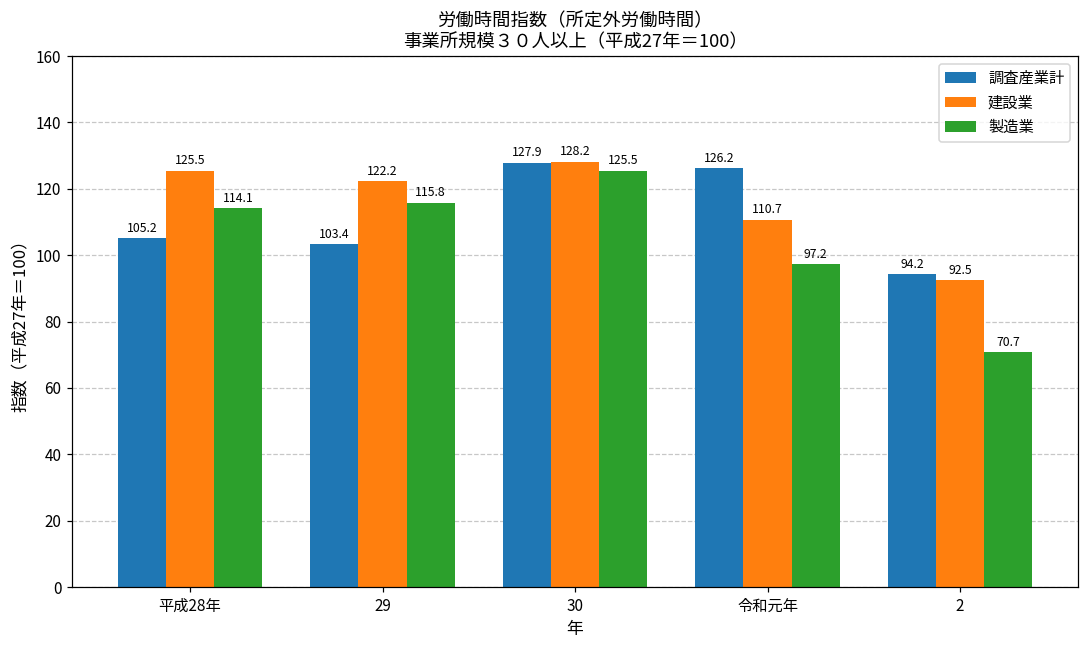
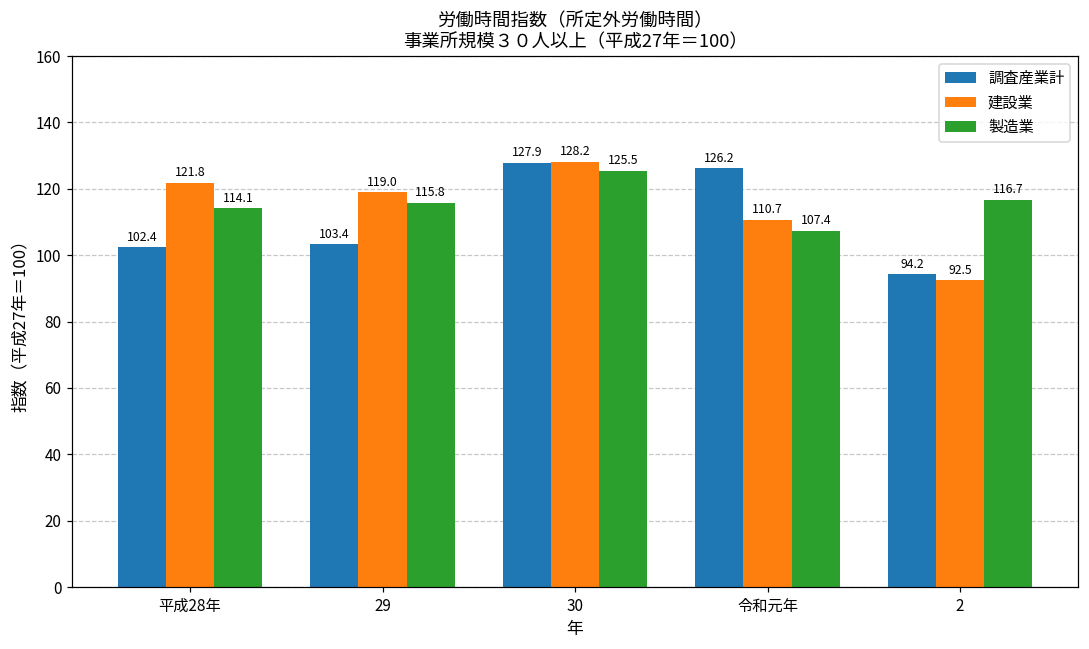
調査産業計, 平成28年: 105.2 -> 102.4
建設業, 平成28年: 125.5 -> 121.8
建設業, 29: 122.2 -> 119.0
製造業, 令和元年: 97.2 -> 107.4
製造業, 2: 70.7 -> 116.7
